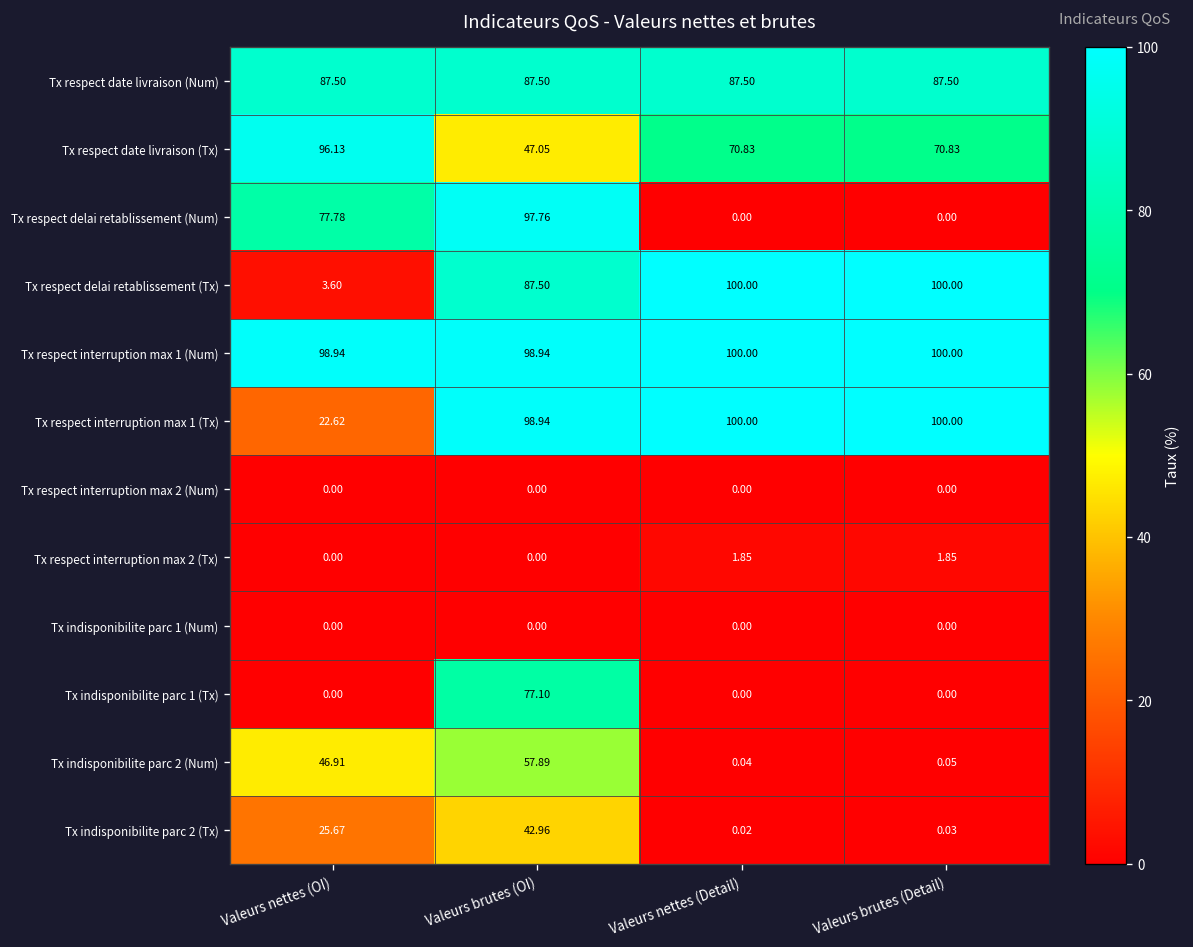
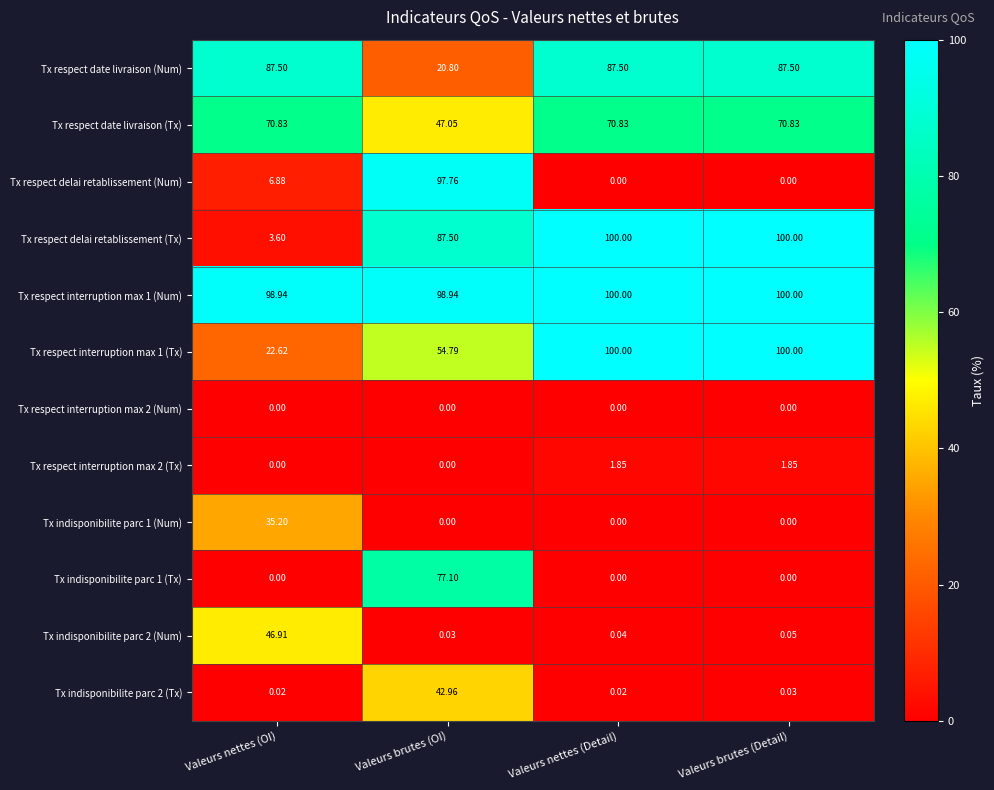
Tx respect date livraison (Num), Valeurs brutes (OI): 87.50 -> 20.80
Tx respect date livraison (Tx), Valeurs nettes (OI): 96.13 -> 70.83
Tx respect delai retablissement (Num), Valeurs nettes (OI): 77.78 -> 6.88
Tx respect interruption max 1 (Tx), Valeurs brutes (OI): 98.94 -> 54.79
Tx indisponibilite parc 1 (Num), Valeurs nettes (OI): 0.00 -> 35.20
Tx indisponibilite parc 2 (Num), Valeurs brutes (OI): 57.89 -> 0.03
Tx indisponibilite parc 2 (Tx), Valeurs nettes (OI): 25.67 -> 0.02
